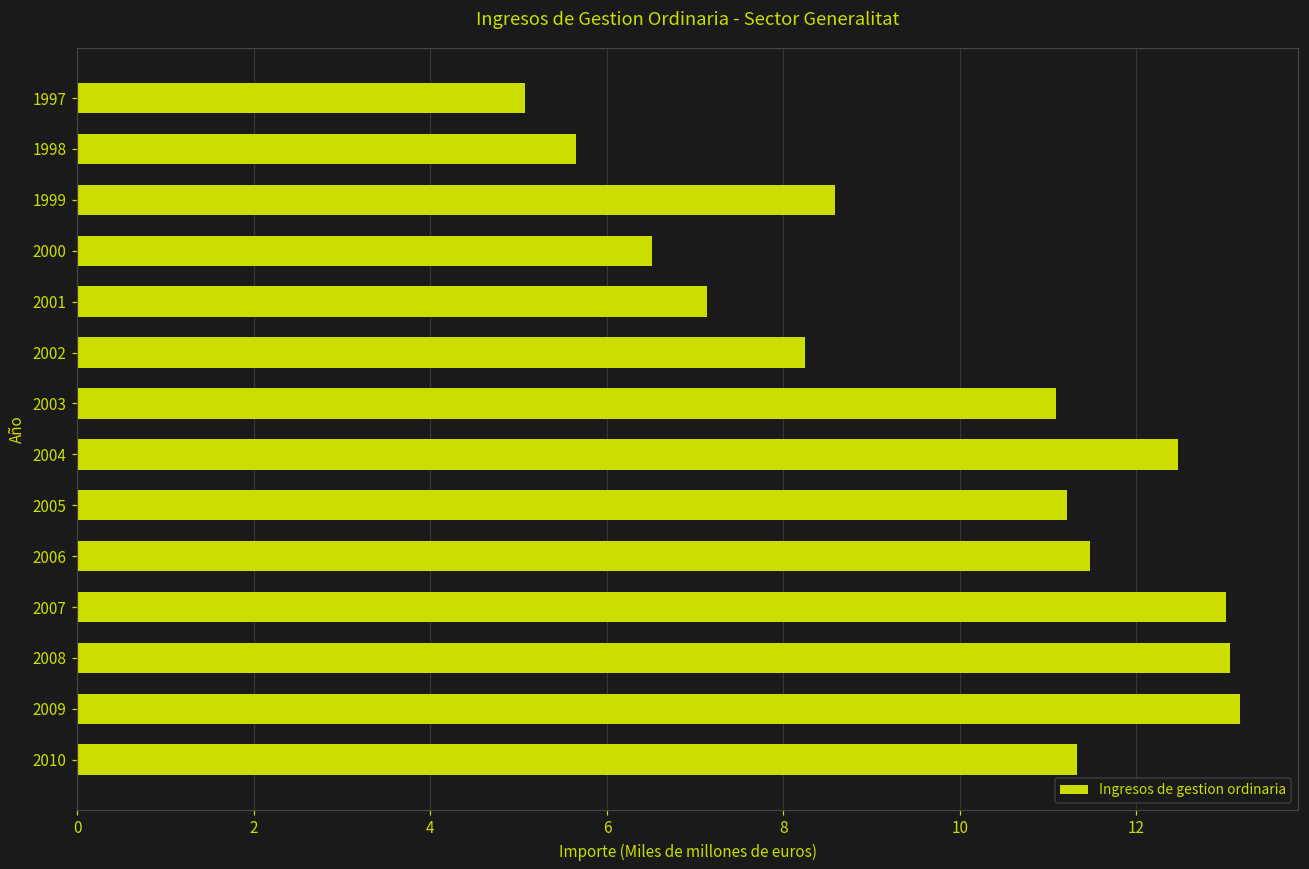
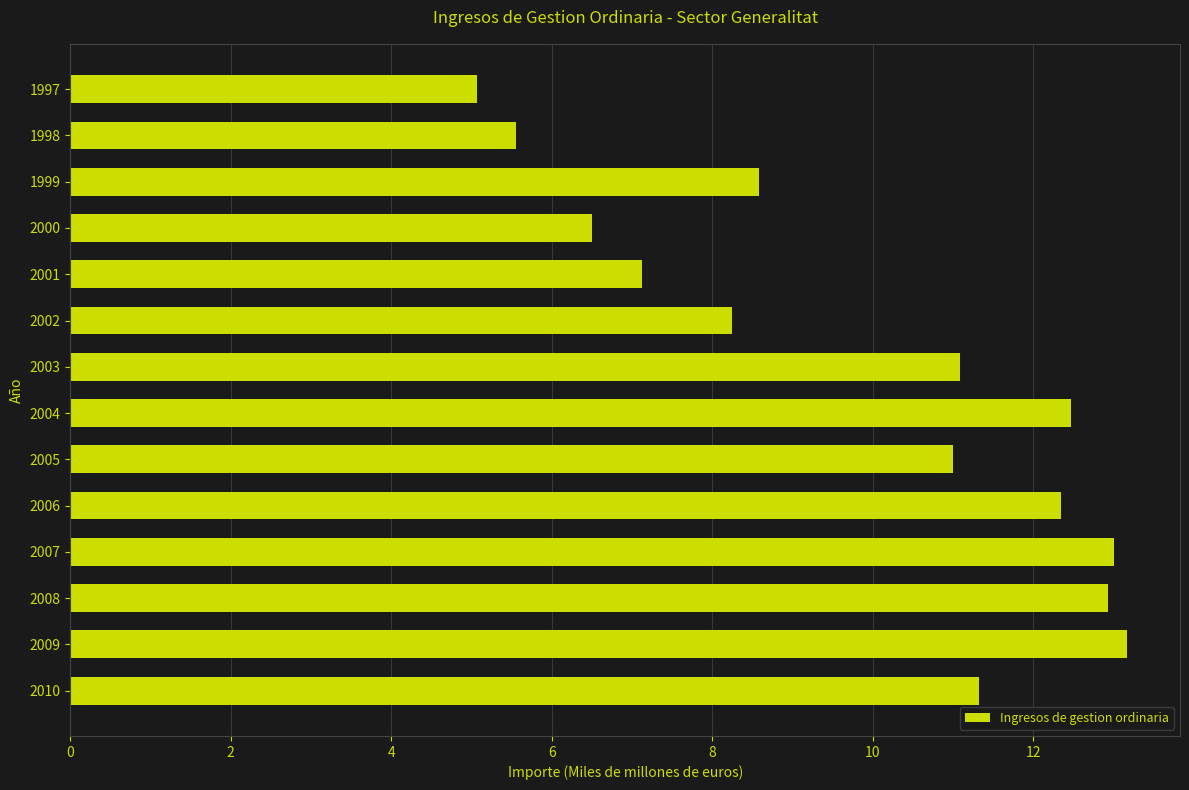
1998: 5.7 -> 5.5
2005: 11.2 -> 11.0
2006: 11.5 -> 12.3
2008: 13.1 -> 12.9
